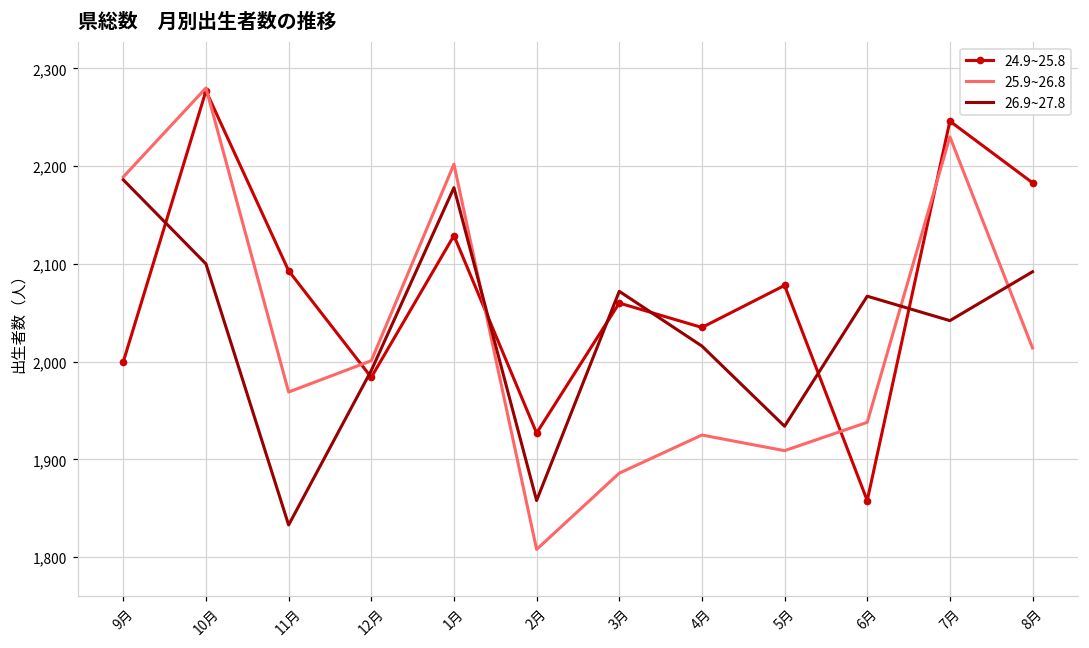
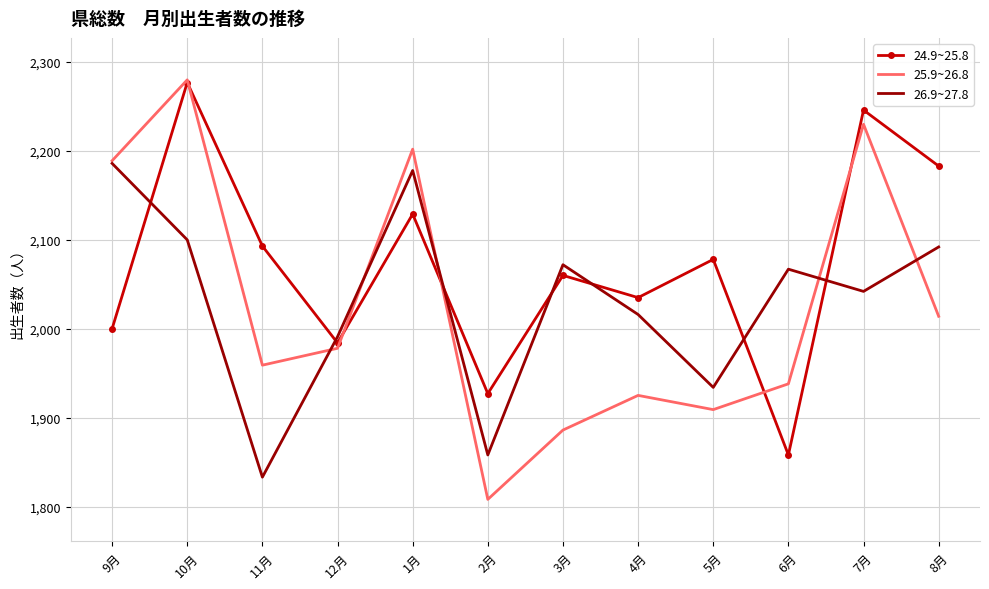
25.9~26.8, 11月: 1,970 -> 1,960
25.9~26.8, 12月: 2,000 -> 1,980
